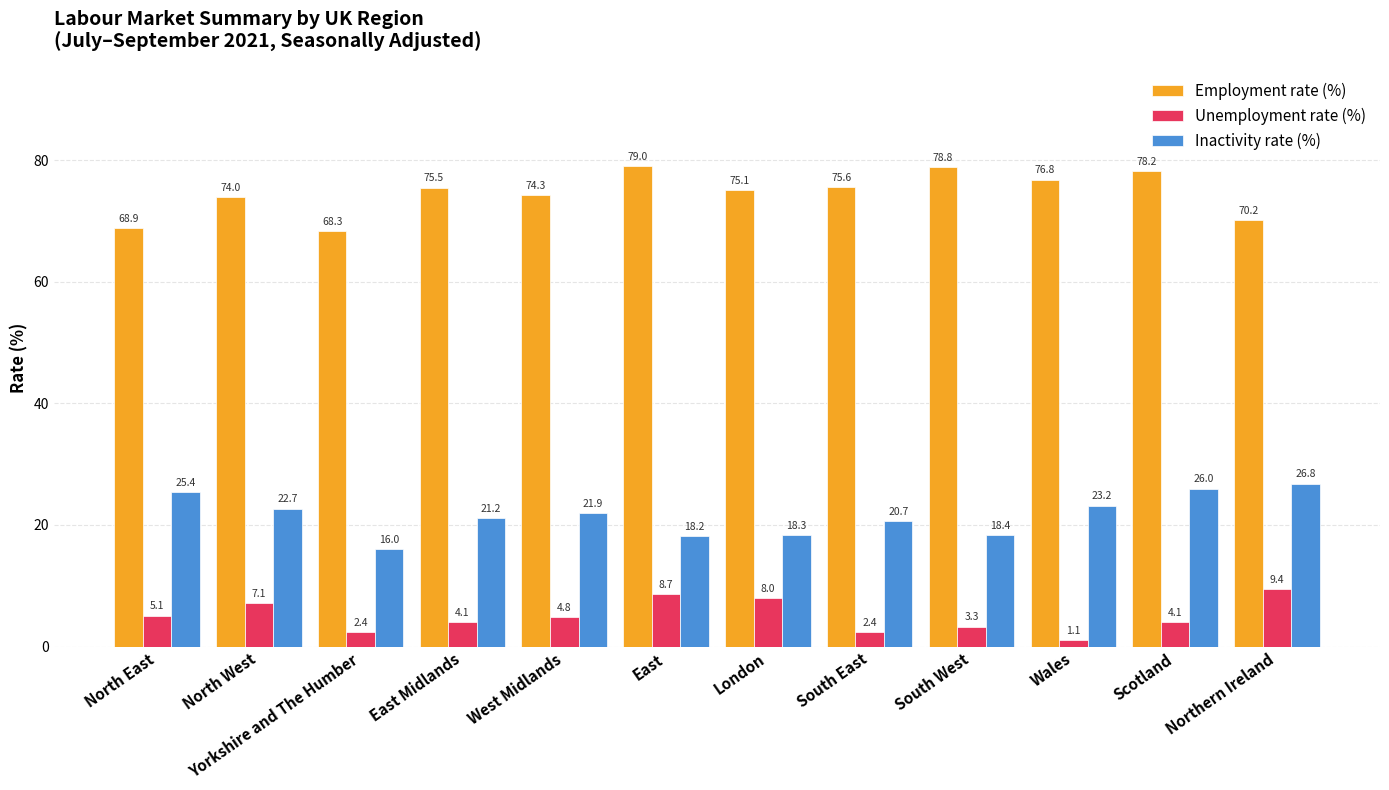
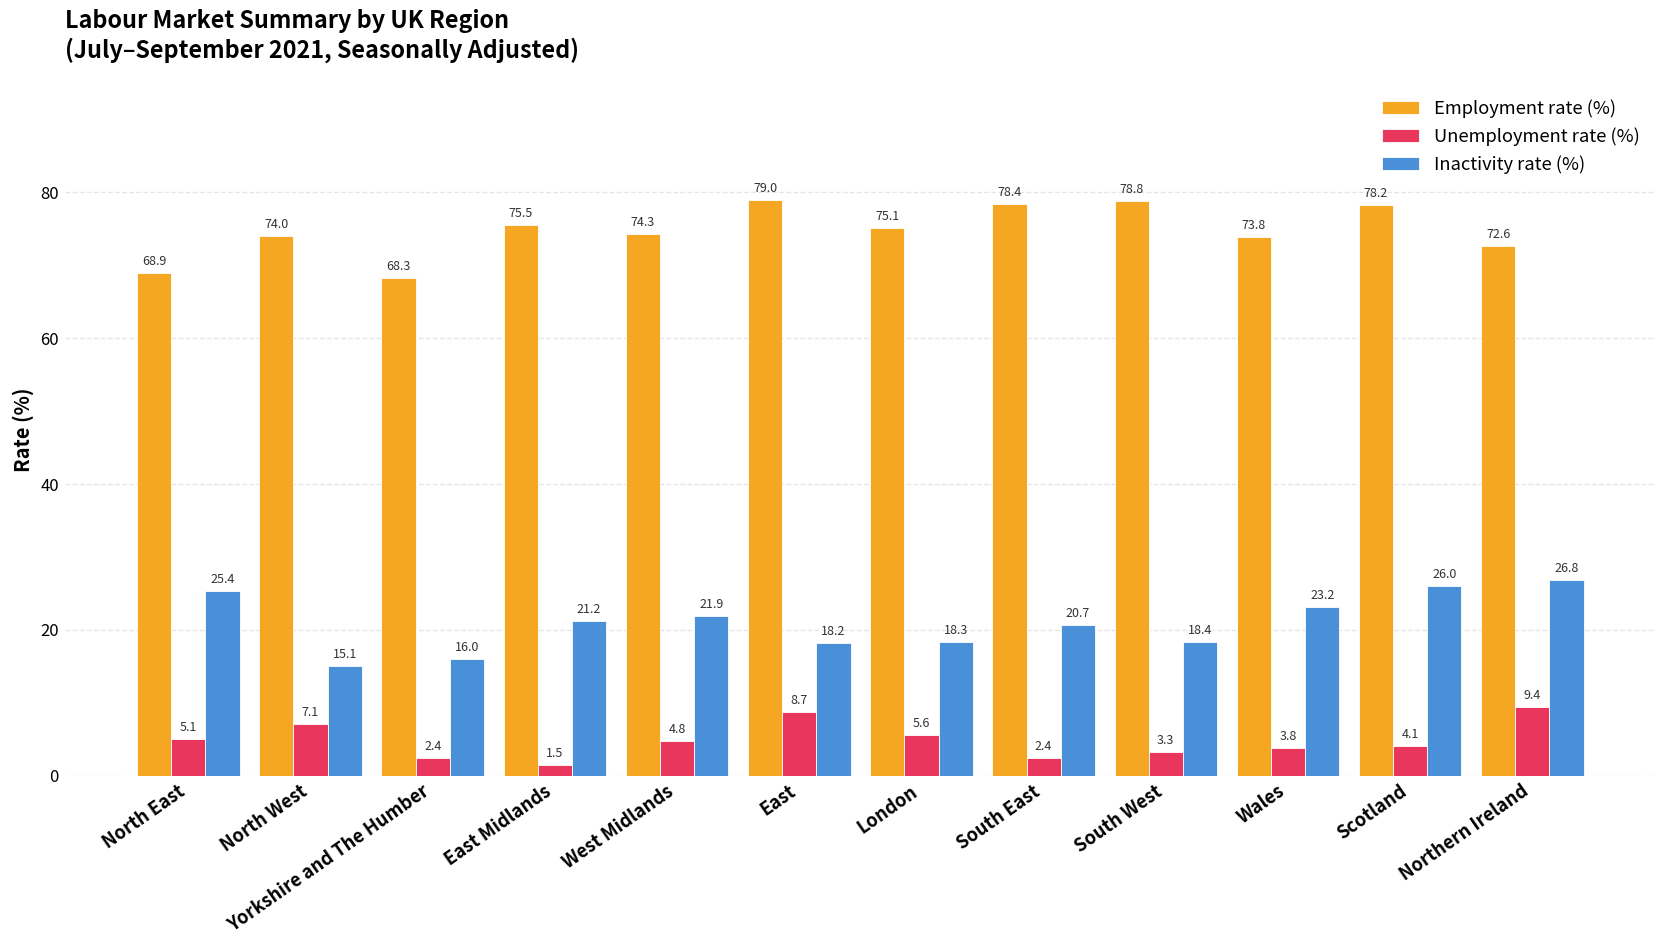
Inactivity rate (%), North West: 22.7 -> 15.1
Unemployment rate (%), East Midlands: 4.1 -> 1.5
Unemployment rate (%), London: 8.0 -> 5.6
Employment rate (%), South East: 75.6 -> 78.4
Employment rate (%), Wales: 76.8 -> 73.8
Unemployment rate (%), Wales: 1.1 -> 3.8
Employment rate (%), Northern Ireland: 70.2 -> 72.6
